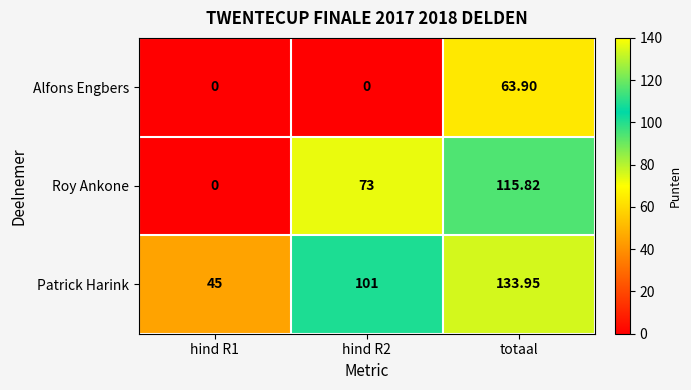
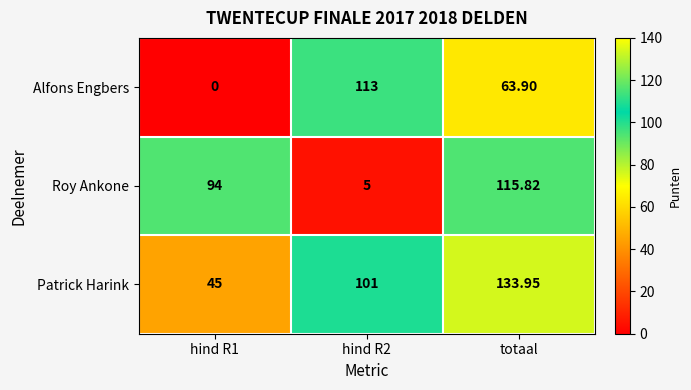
Alfons Engbers, hind R2: 0 -> 113
Roy Ankone, hind R1: 0 -> 94
Roy Ankone, hind R2: 73 -> 5
